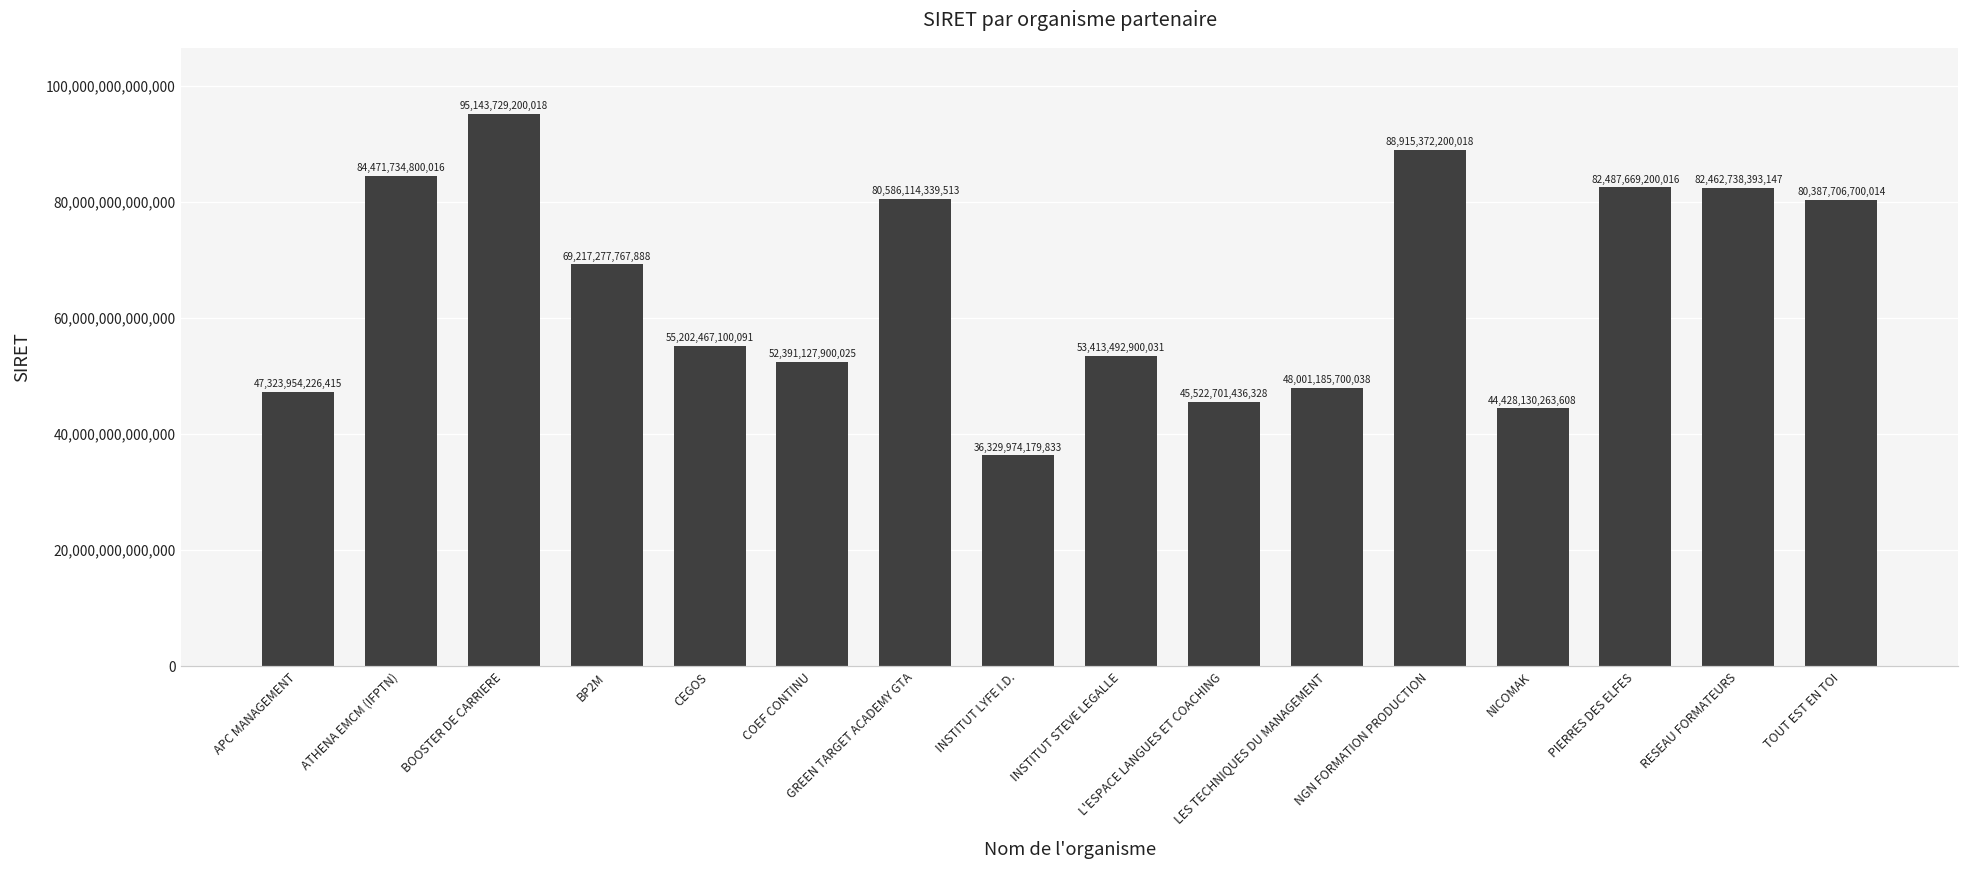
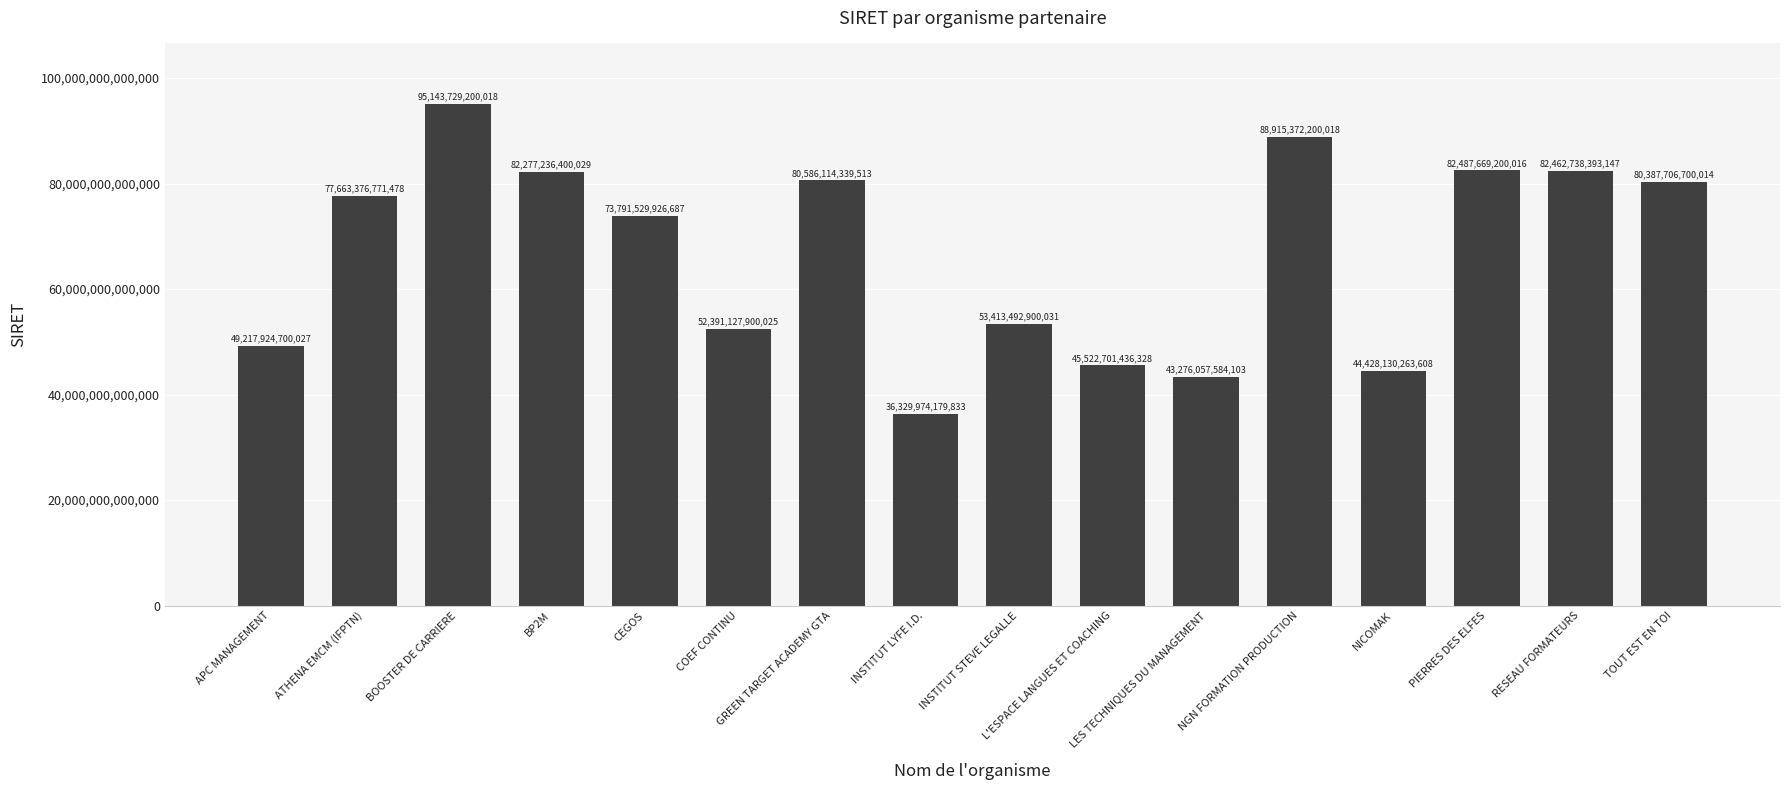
APC MANAGEMENT: 47,323,954,226,415 -> 49,217,924,700,027
ATHENA EMCM (IFPTN): 84,471,734,800,016 -> 77,663,376,771,478
BP2M: 69,217,277,767,888 -> 82,277,236,400,029
CEGOS: 55,202,467,100,091 -> 73,791,529,926,687
LES TECHNIQUES DU MANAGEMENT: 48,001,185,700,038 -> 43,276,057,584,103
